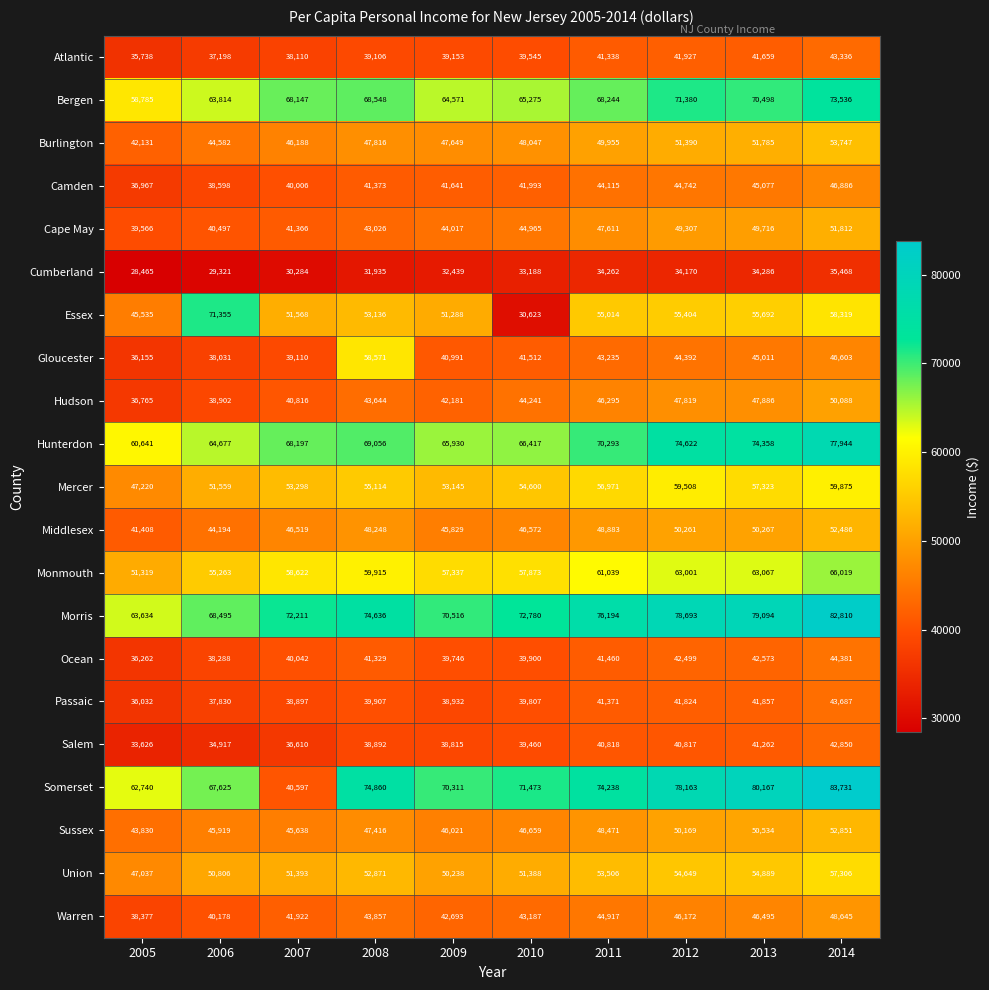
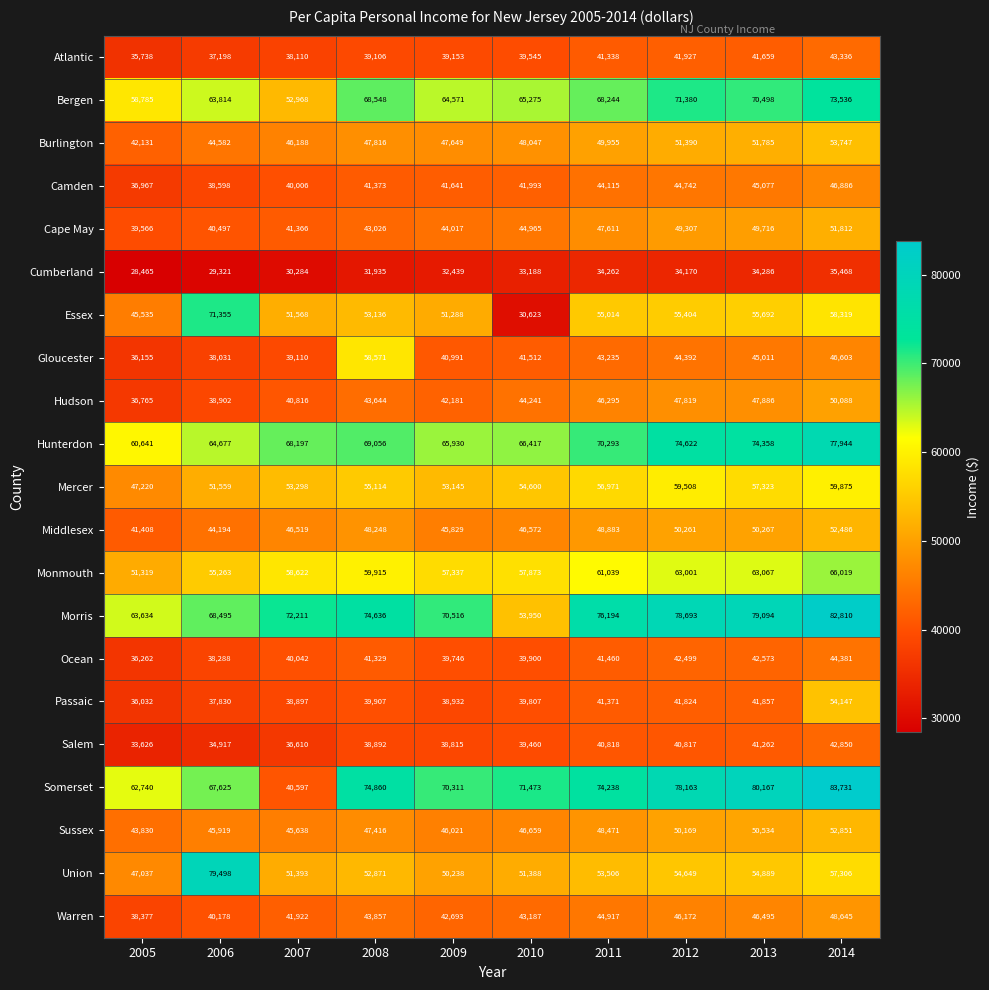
Bergen, 2007: 68,147 -> 52,968
Morris, 2010: 72,780 -> 53,950
Passaic, 2014: 43,687 -> 54,147
Union, 2006: 50,806 -> 79,498
